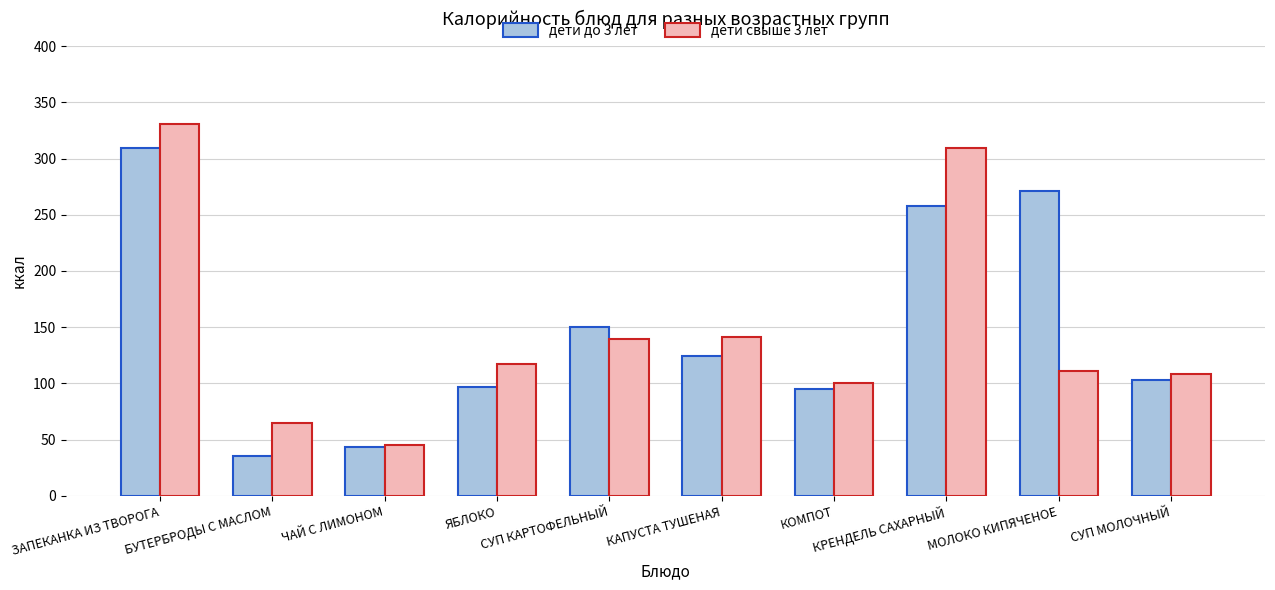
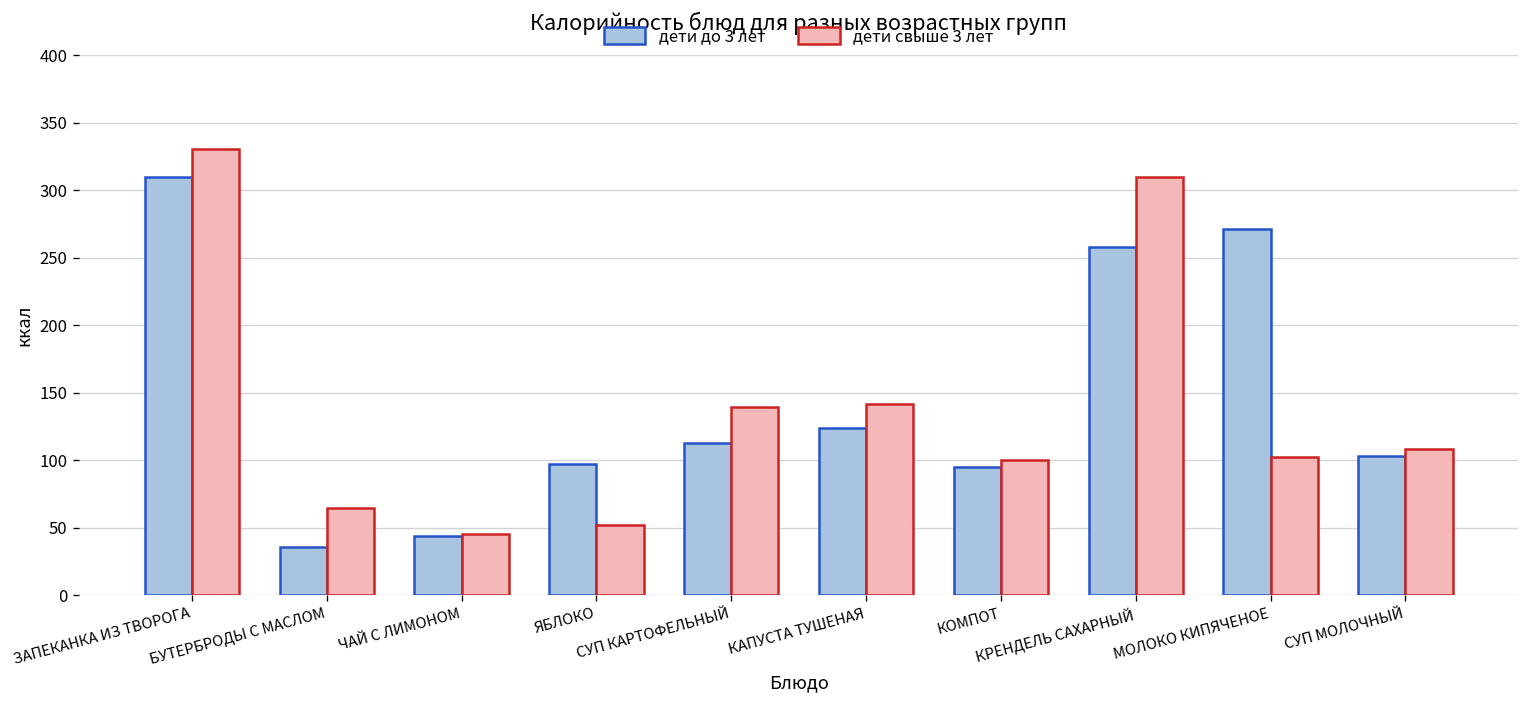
дети свыше 3 лет, ЯБЛОКО: 117 -> 52
дети до 3 лет, СУП КАРТОФЕЛЬНЫЙ: 151 -> 112
дети свыше 3 лет, МОЛОКО КИПЯЧЕНОЕ: 111 -> 102
